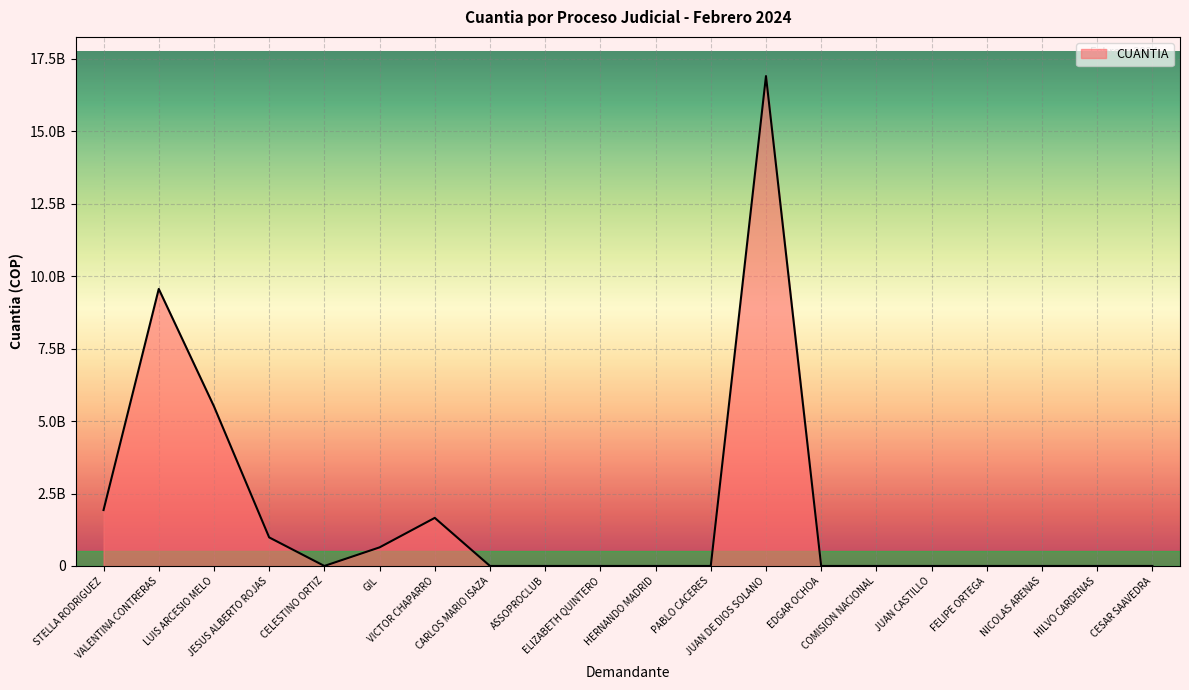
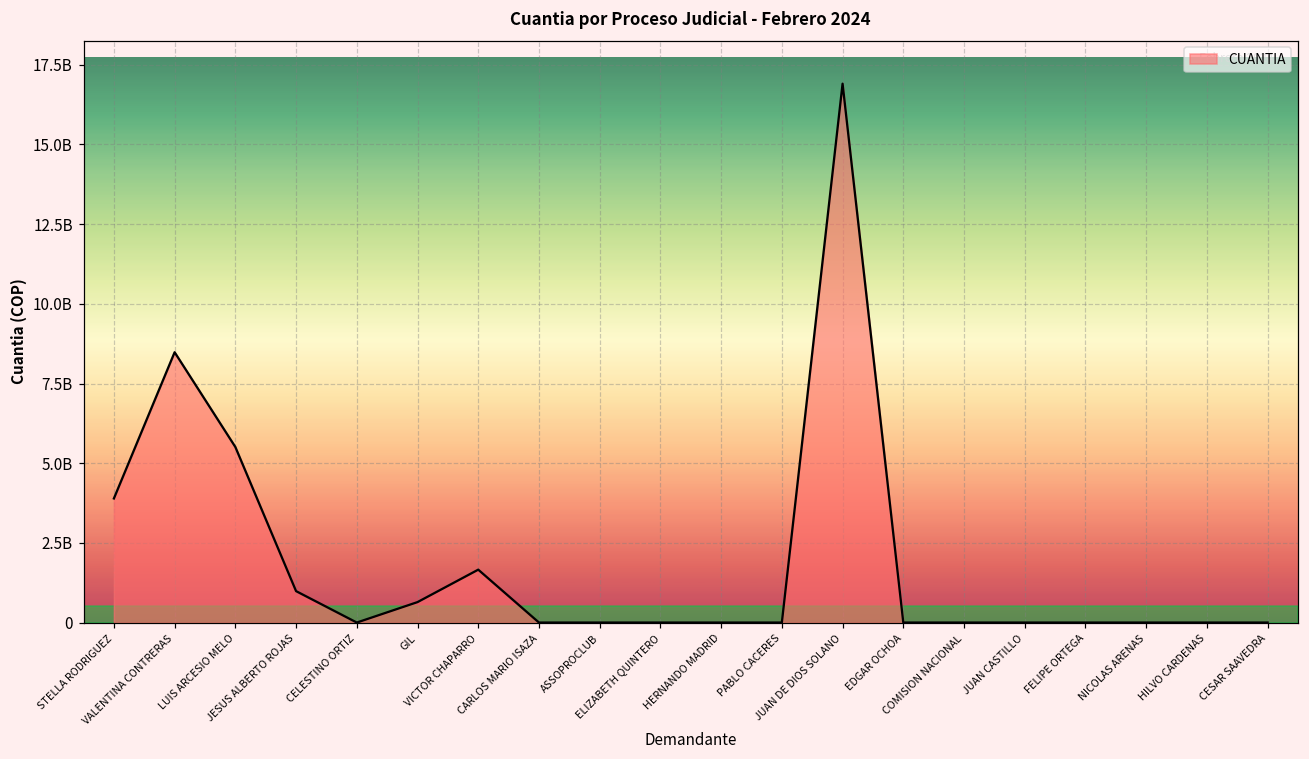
STELLA RODRIGUEZ: 1900000000 -> 3900000000
VALENTINA CONTRERAS: 9600000000 -> 8500000000
